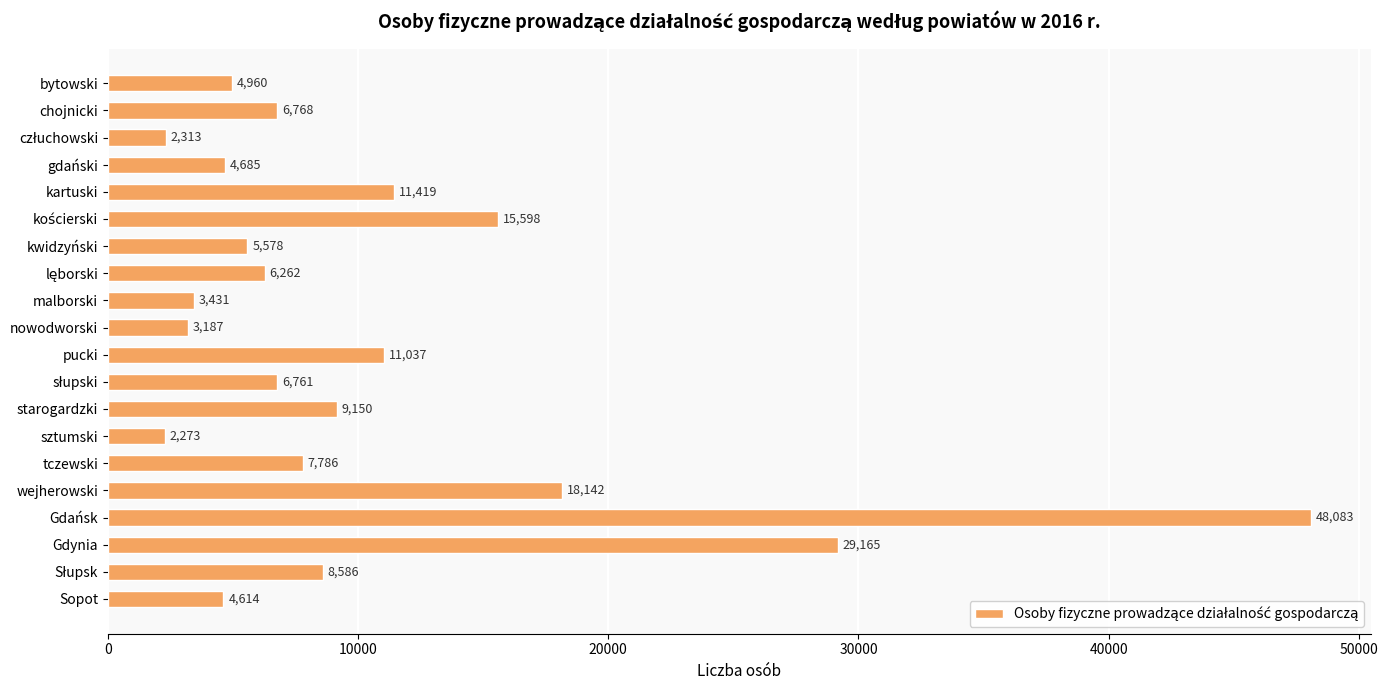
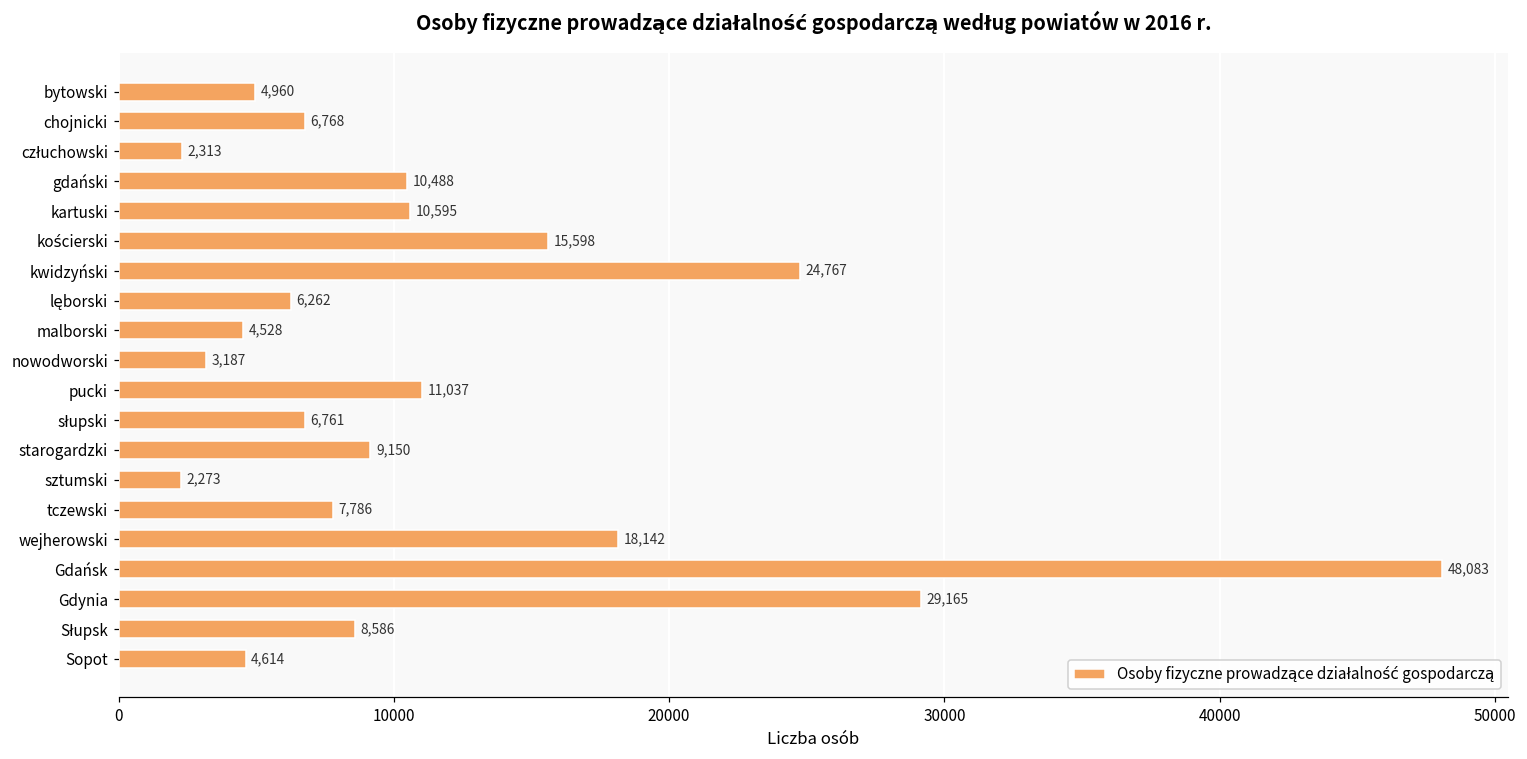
gdański: 4,685 -> 10,488
kartuski: 11,419 -> 10,595
kwidzyński: 5,578 -> 24,767
malborski: 3,431 -> 4,528
